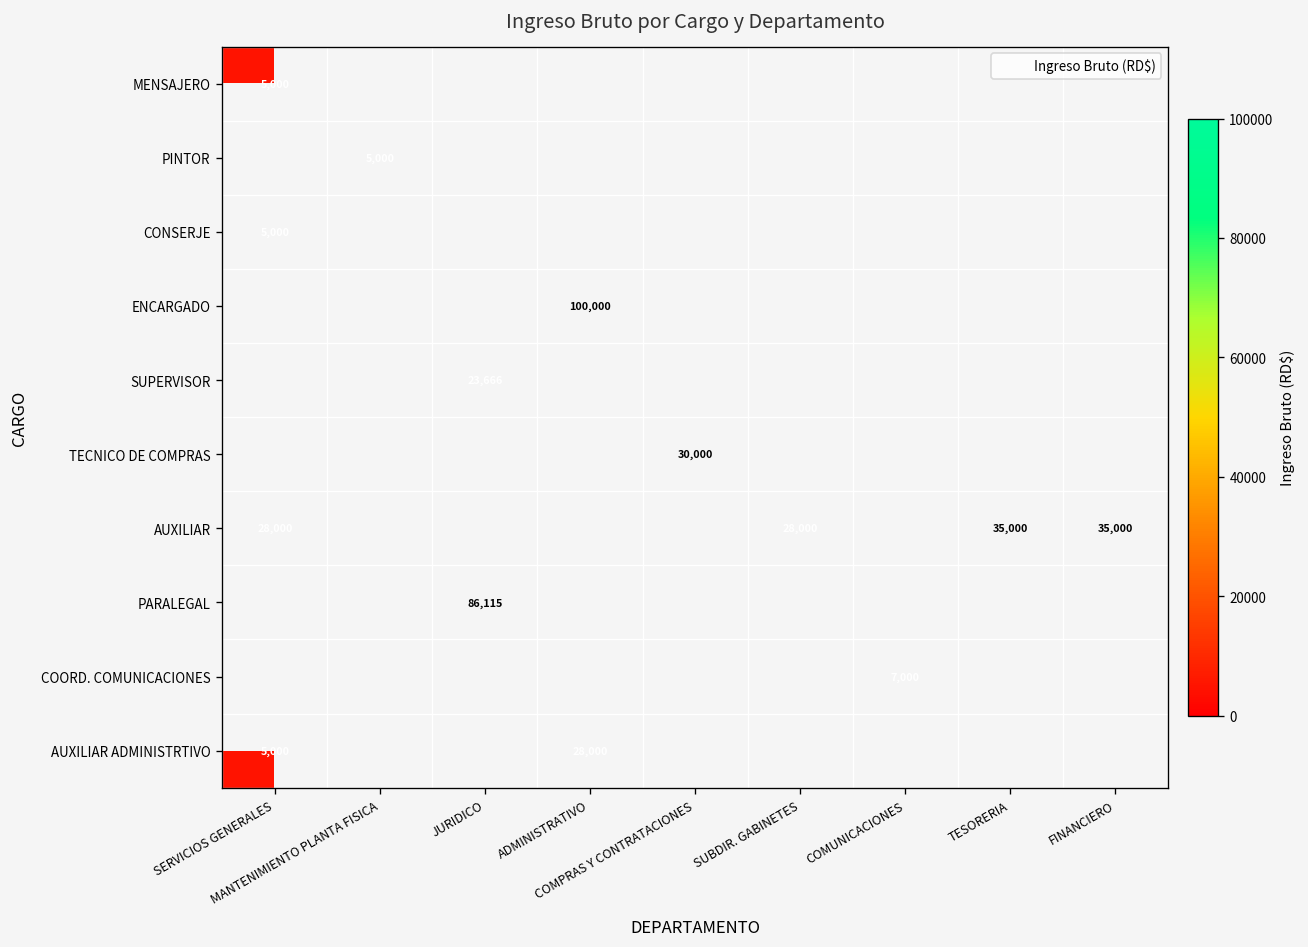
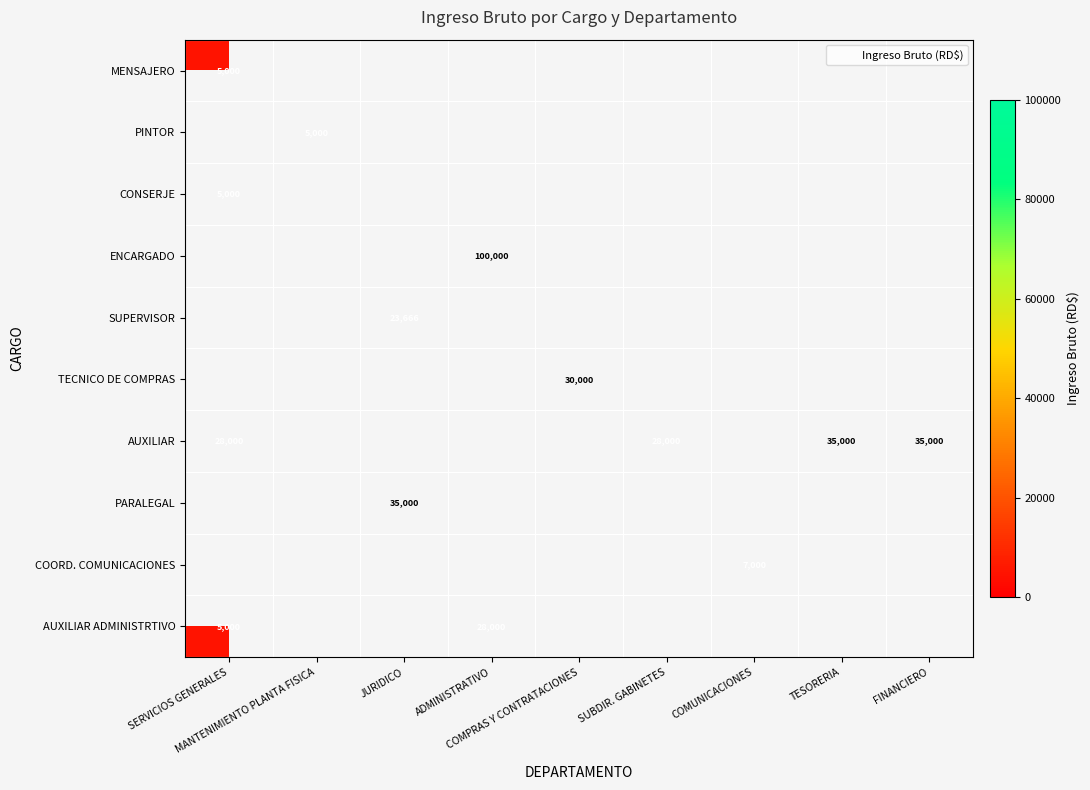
PARALEGAL, JURIDICO: 86,115 -> 35,000
